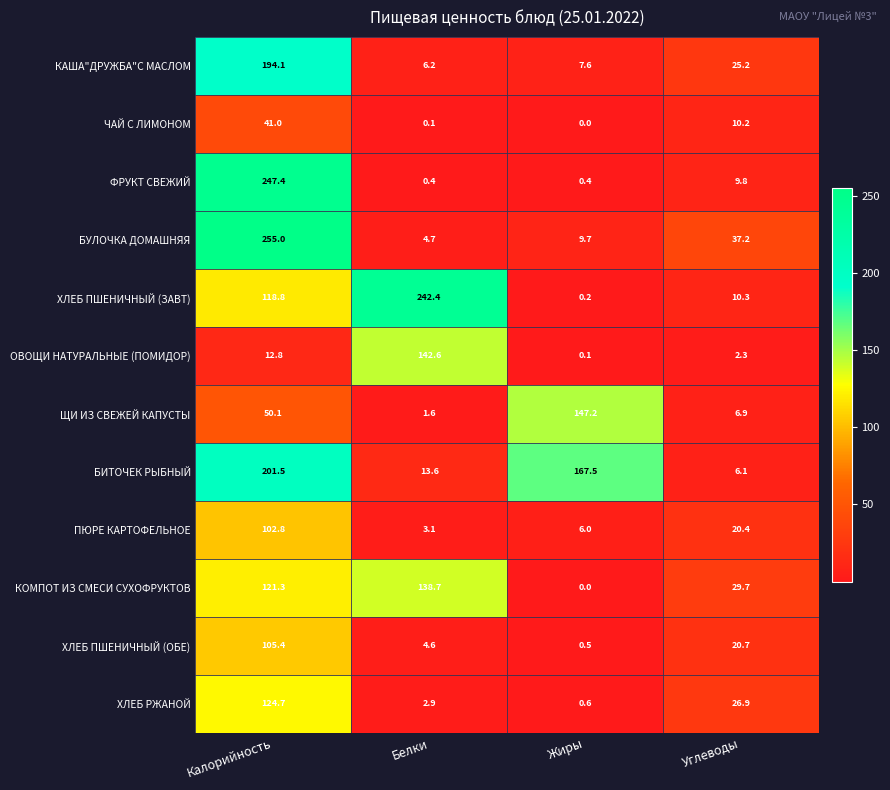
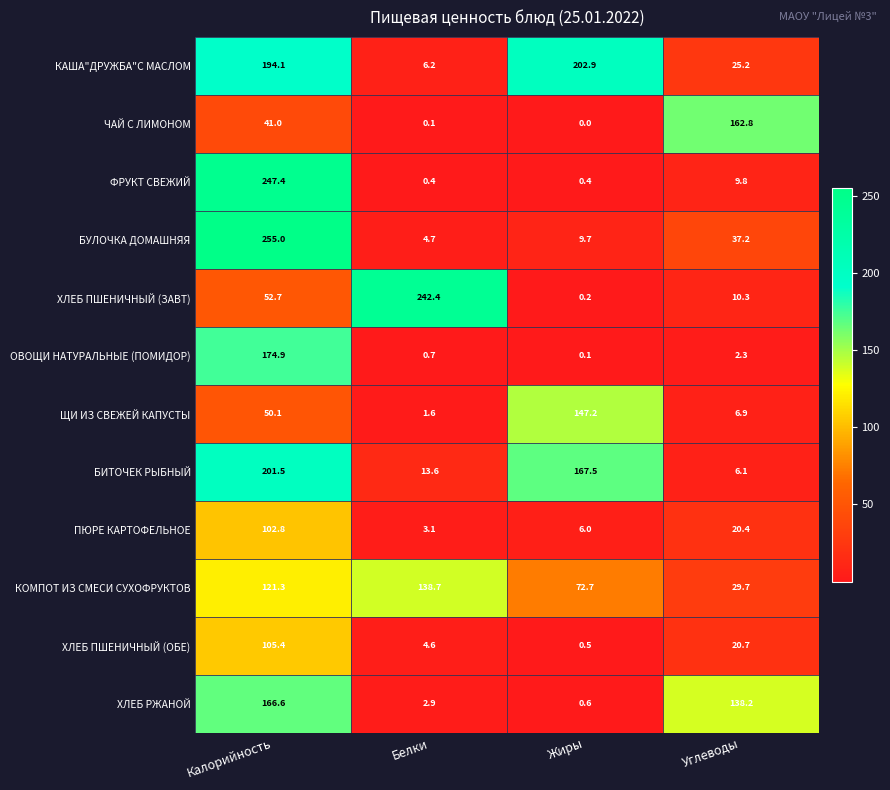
КАША"ДРУЖБА"С МАСЛОМ, Жиры: 7.6 -> 202.9
ЧАЙ С ЛИМОНОМ, Углеводы: 10.2 -> 162.8
ХЛЕБ ПШЕНИЧНЫЙ (ЗАВТ), Калорийность: 118.8 -> 52.7
ОВОЩИ НАТУРАЛЬНЫЕ (ПОМИДОР), Калорийность: 12.8 -> 174.9
ОВОЩИ НАТУРАЛЬНЫЕ (ПОМИДОР), Белки: 142.6 -> 0.7
КОМПОТ ИЗ СМЕСИ СУХОФРУКТОВ, Жиры: 0.0 -> 72.7
ХЛЕБ РЖАНОЙ, Калорийность: 124.7 -> 166.6
ХЛЕБ РЖАНОЙ, Углеводы: 26.9 -> 138.2
